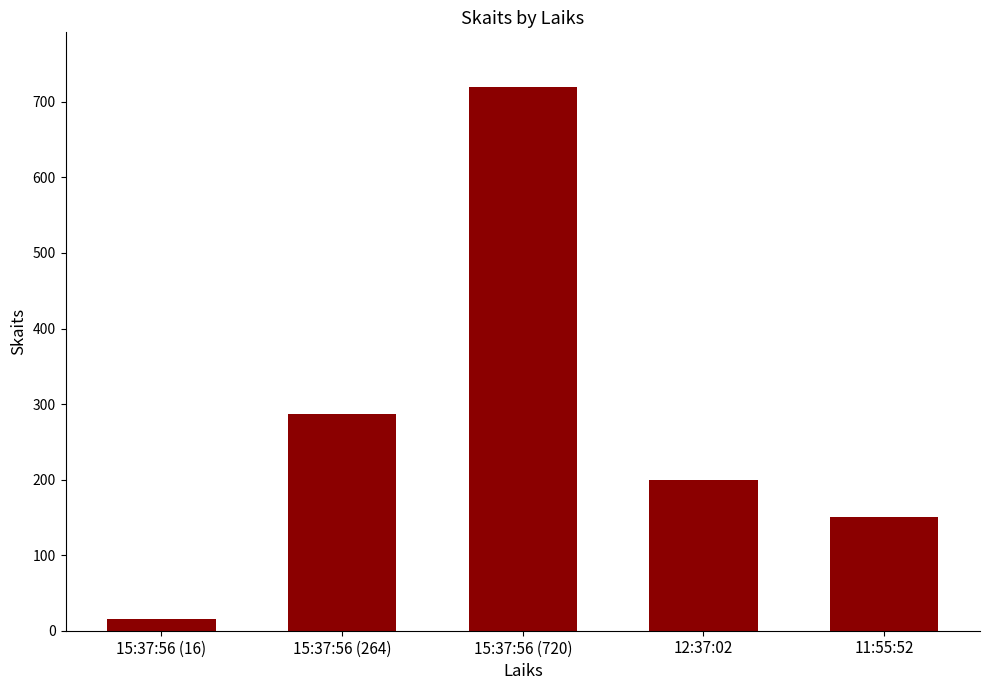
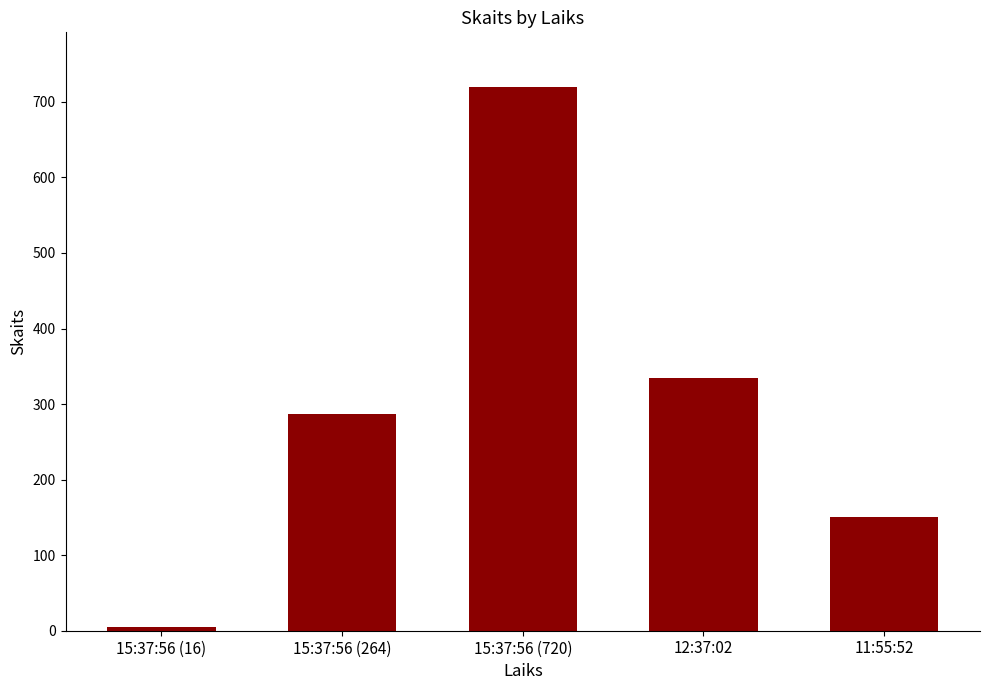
15:37:56 (16): 20 -> 10
12:37:02: 200 -> 340
